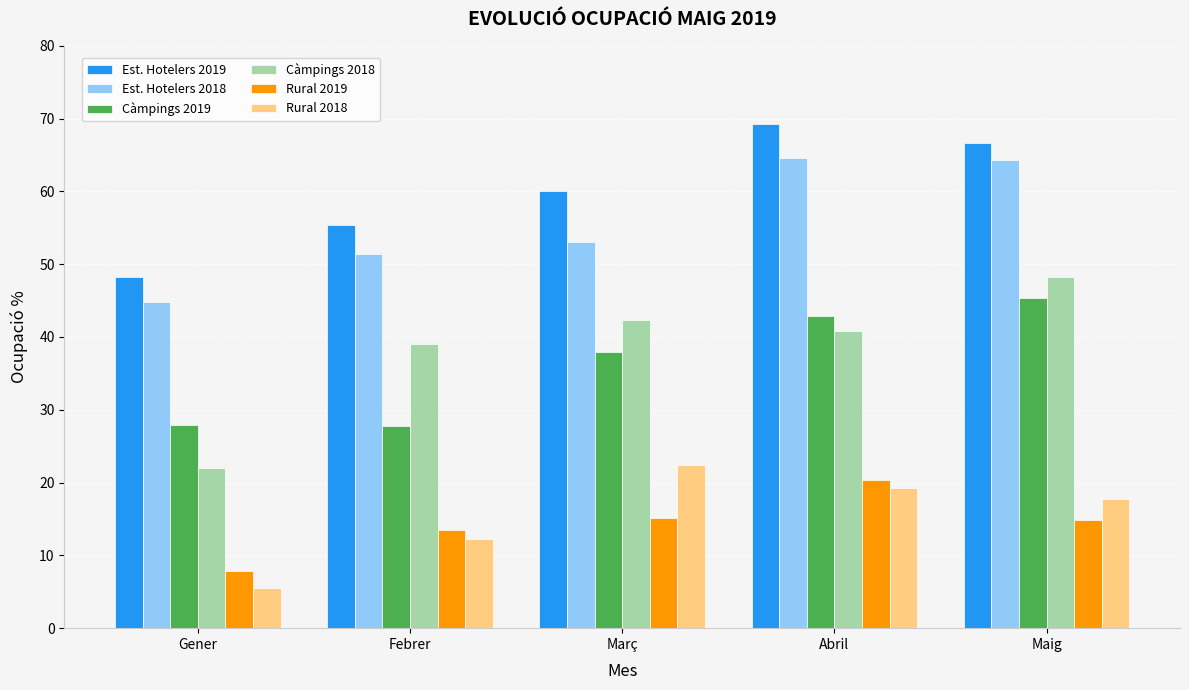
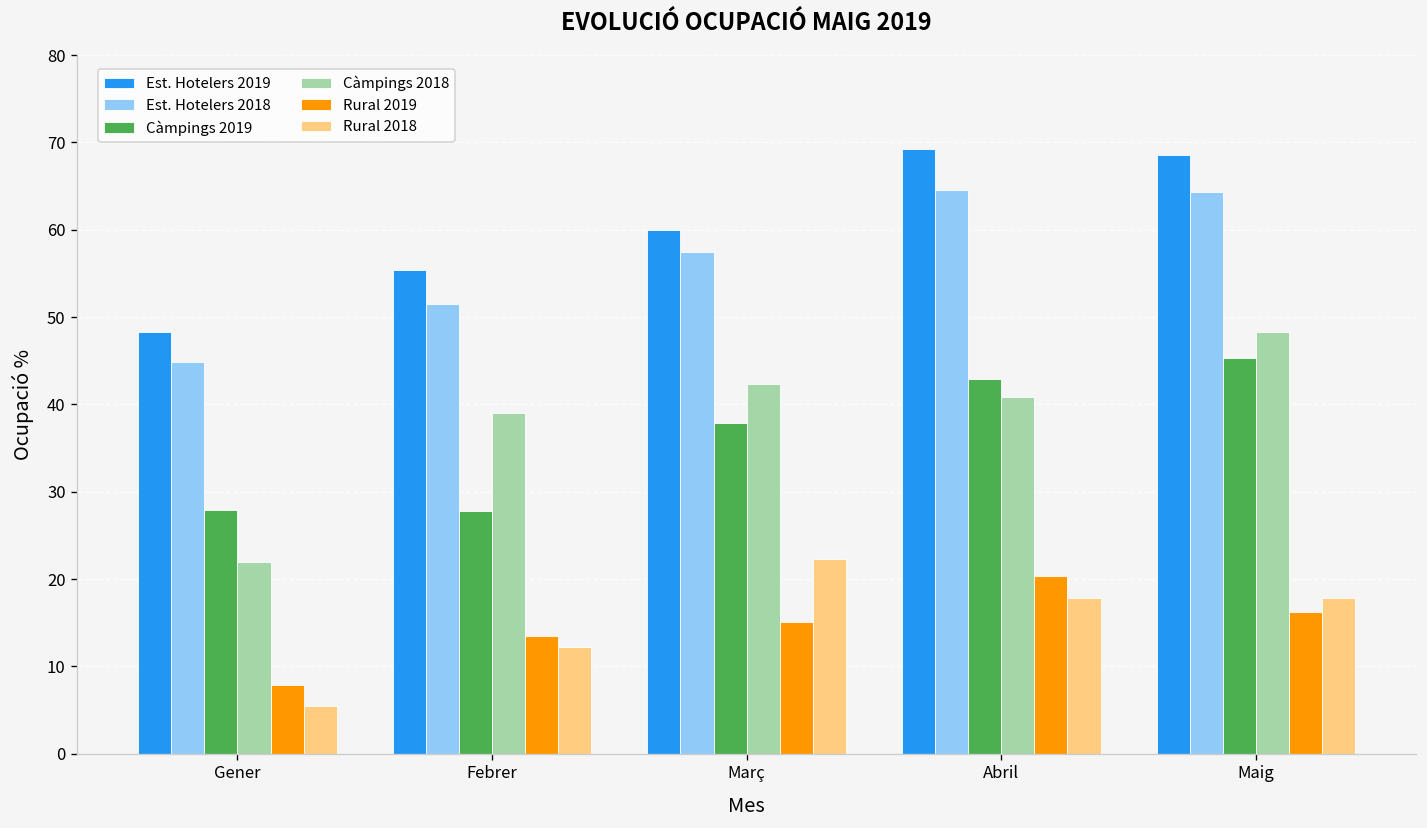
Est. Hotelers 2018, Març: 53 -> 57
Rural 2018, Abril: 19 -> 18
Est. Hotelers 2019, Maig: 67 -> 69
Rural 2019, Maig: 15 -> 16
